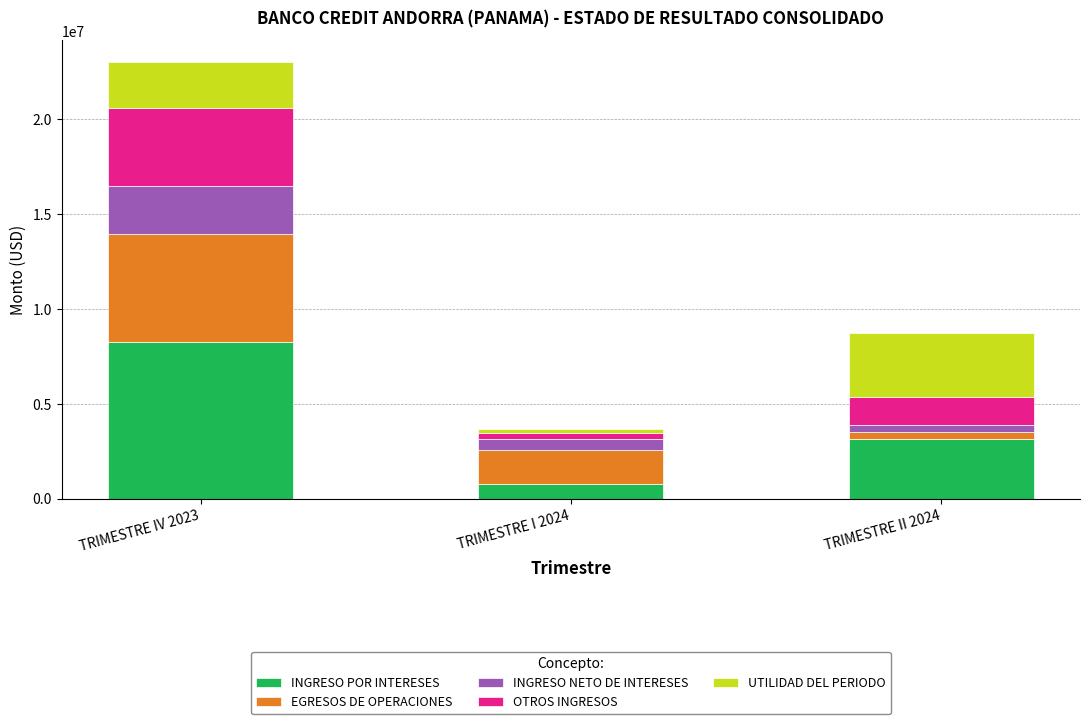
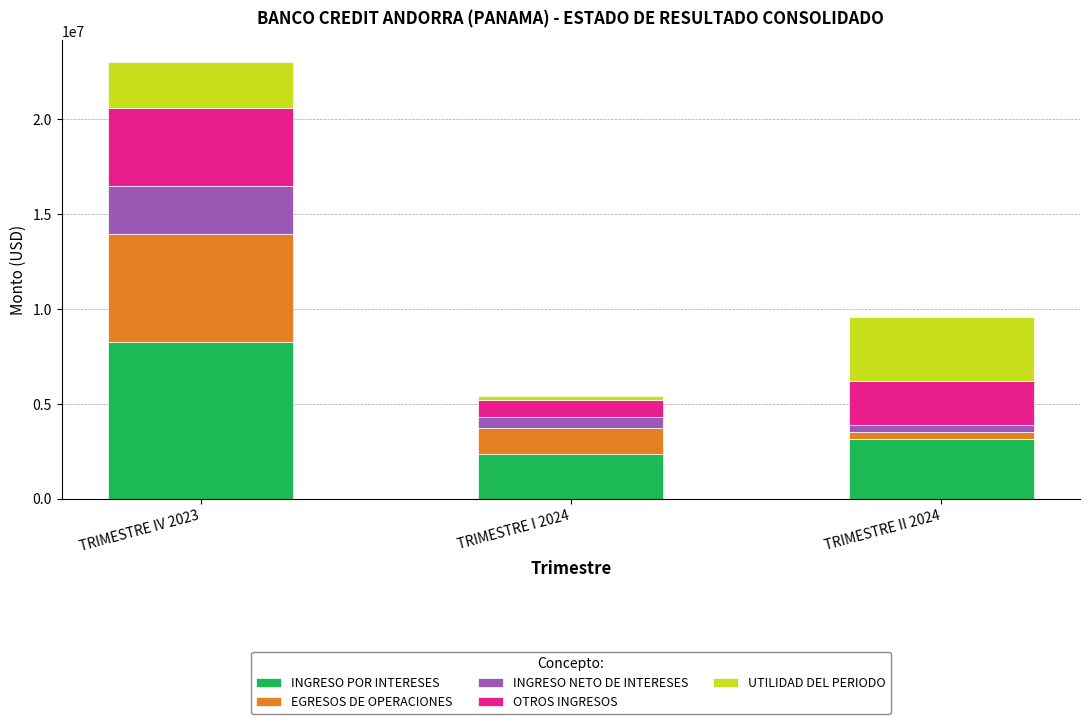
INGRESO POR INTERESES, TRIMESTRE I 2024: 800000 -> 2400000
EGRESOS DE OPERACIONES, TRIMESTRE I 2024: 1800000 -> 1300000
OTROS INGRESOS, TRIMESTRE I 2024: 300000 -> 900000
OTROS INGRESOS, TRIMESTRE II 2024: 1400000 -> 2300000
